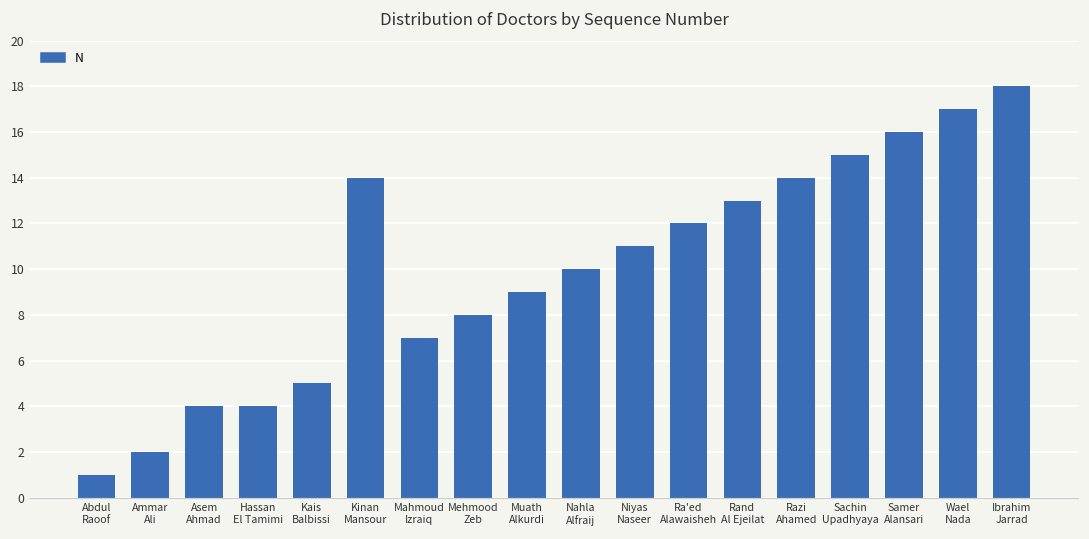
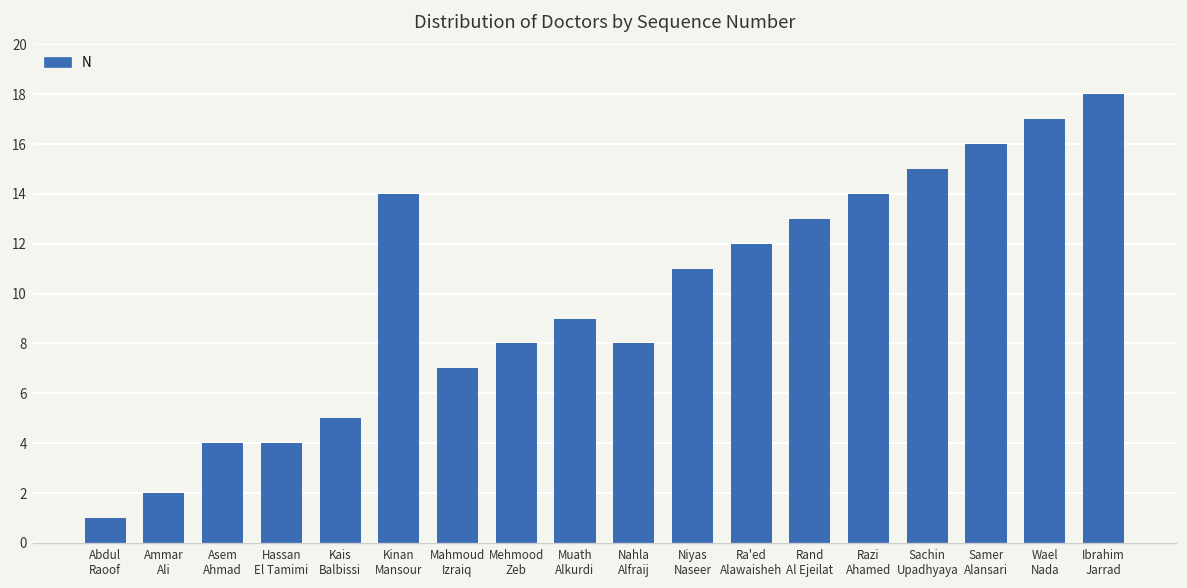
Nahla Alfraij: 10 -> 8
